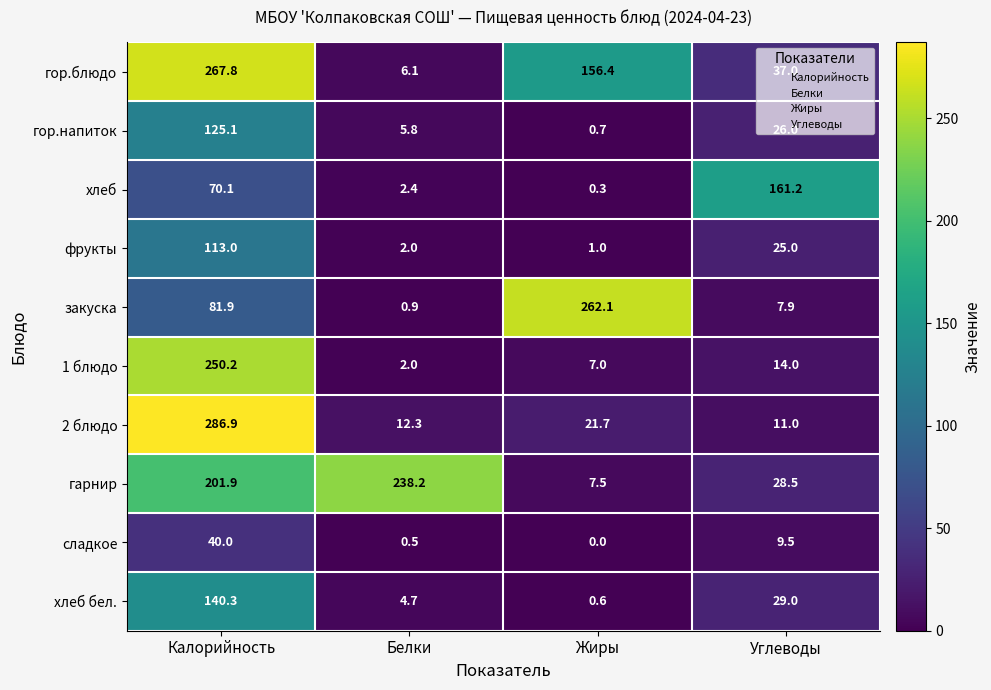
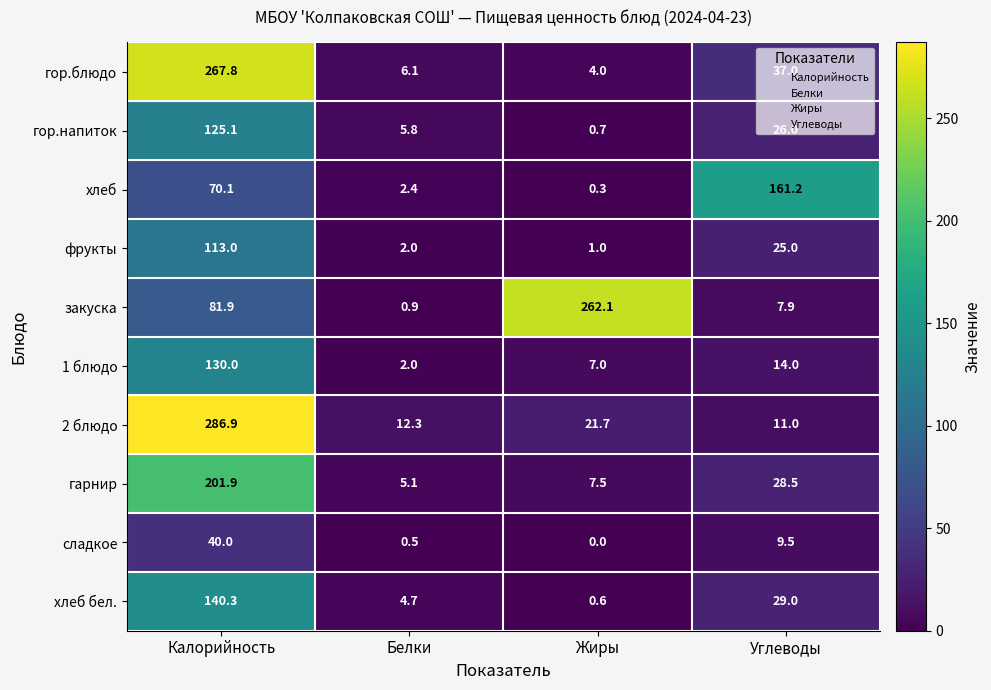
гор.блюдо, Жиры: 156.4 -> 4.0
1 блюдо, Калорийность: 250.2 -> 130.0
гарнир, Белки: 238.2 -> 5.1
